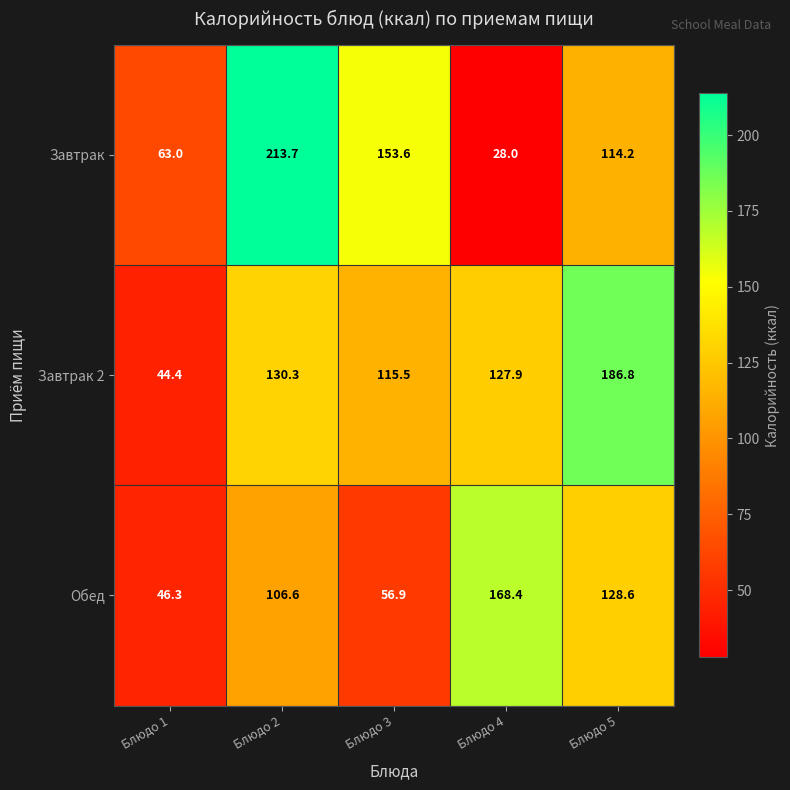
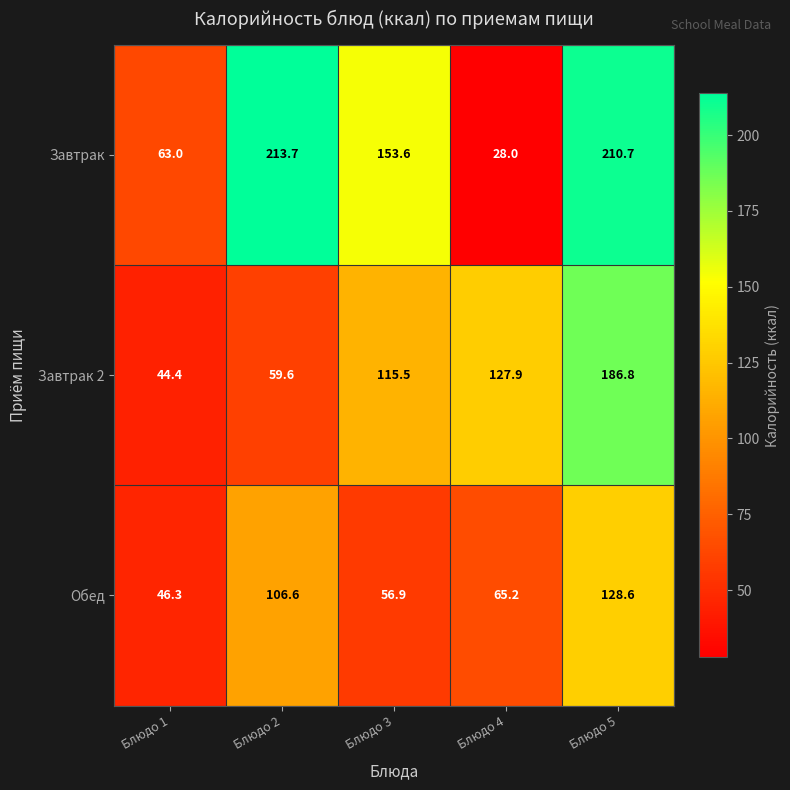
Завтрак, Блюдо 5: 114.2 -> 210.7
Завтрак 2, Блюдо 2: 130.3 -> 59.6
Обед, Блюдо 4: 168.4 -> 65.2
